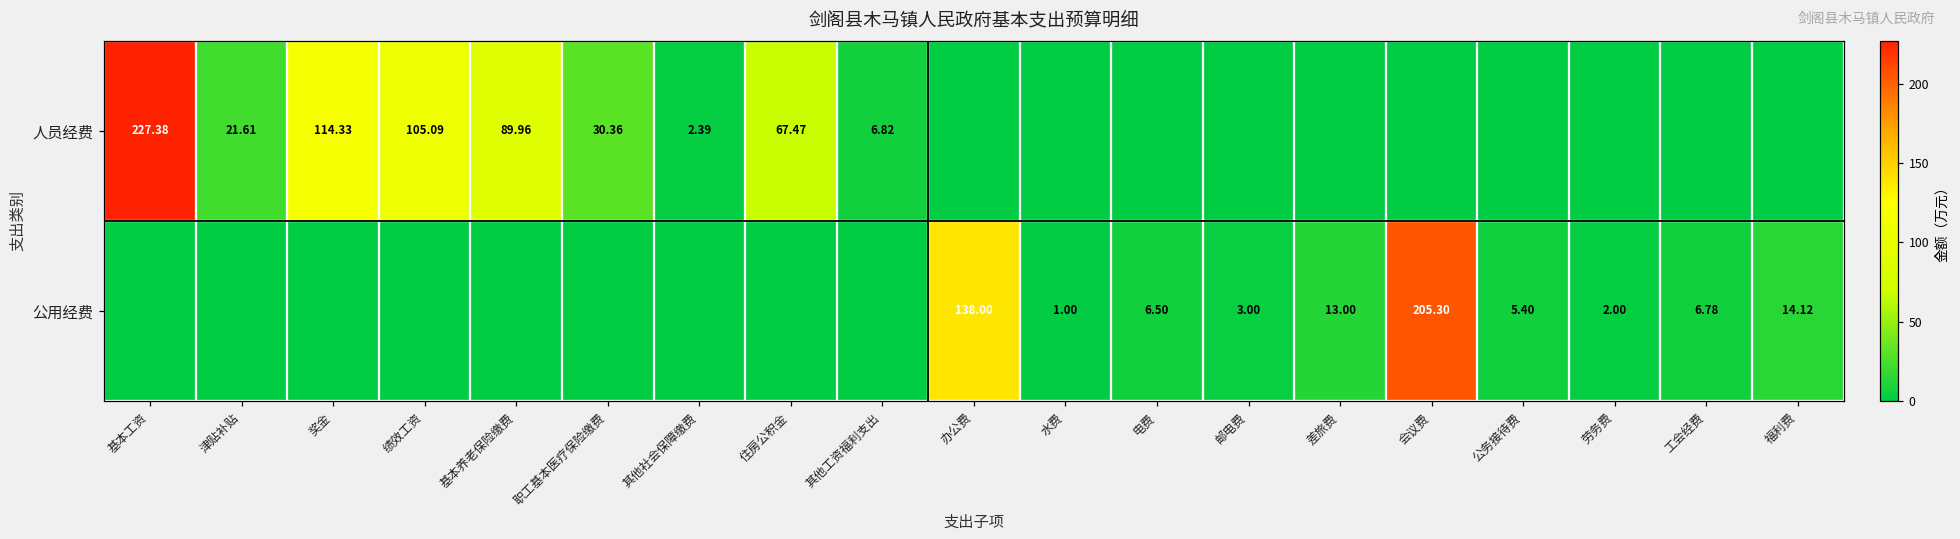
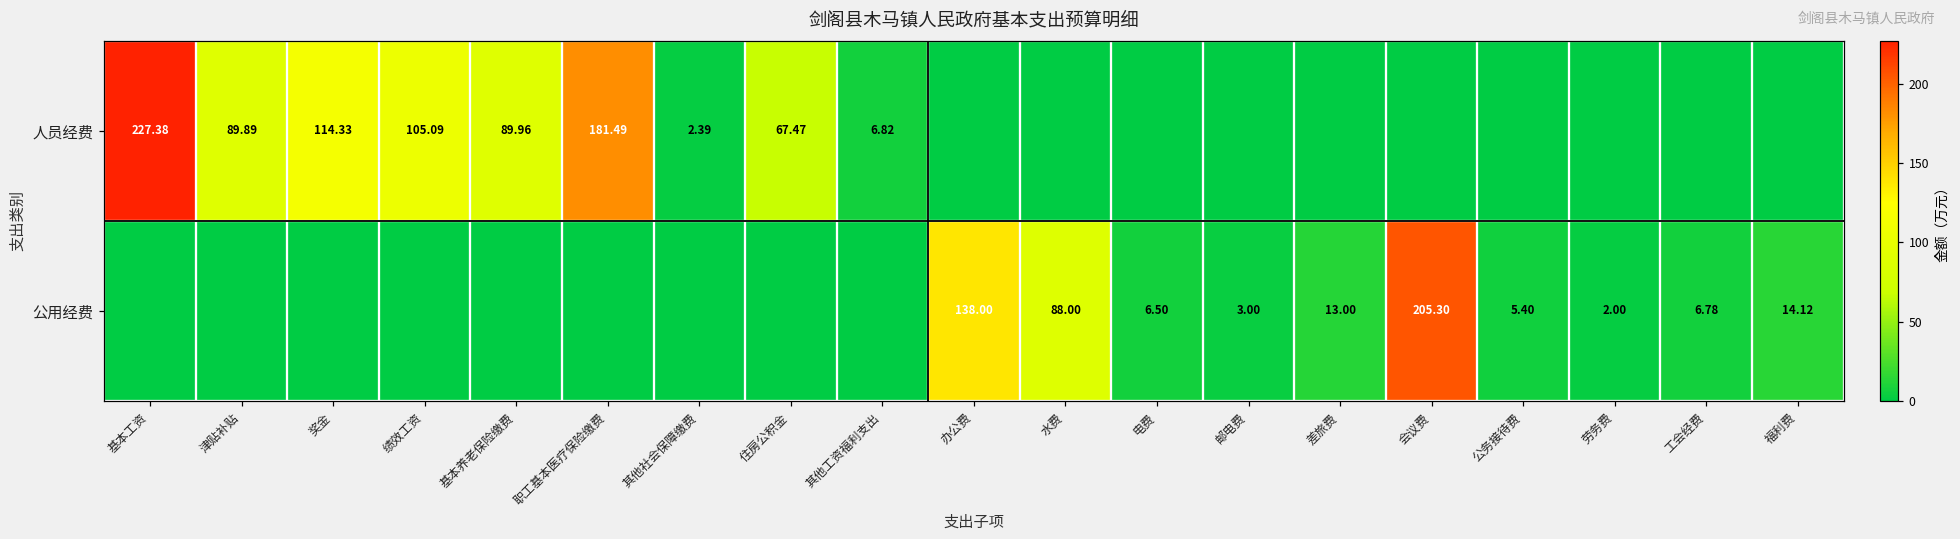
人员经费, 津贴补贴: 21.61 -> 89.89
人员经费, 职工基本医疗保险缴费: 30.36 -> 181.49
公用经费, 水费: 1.00 -> 88.00
